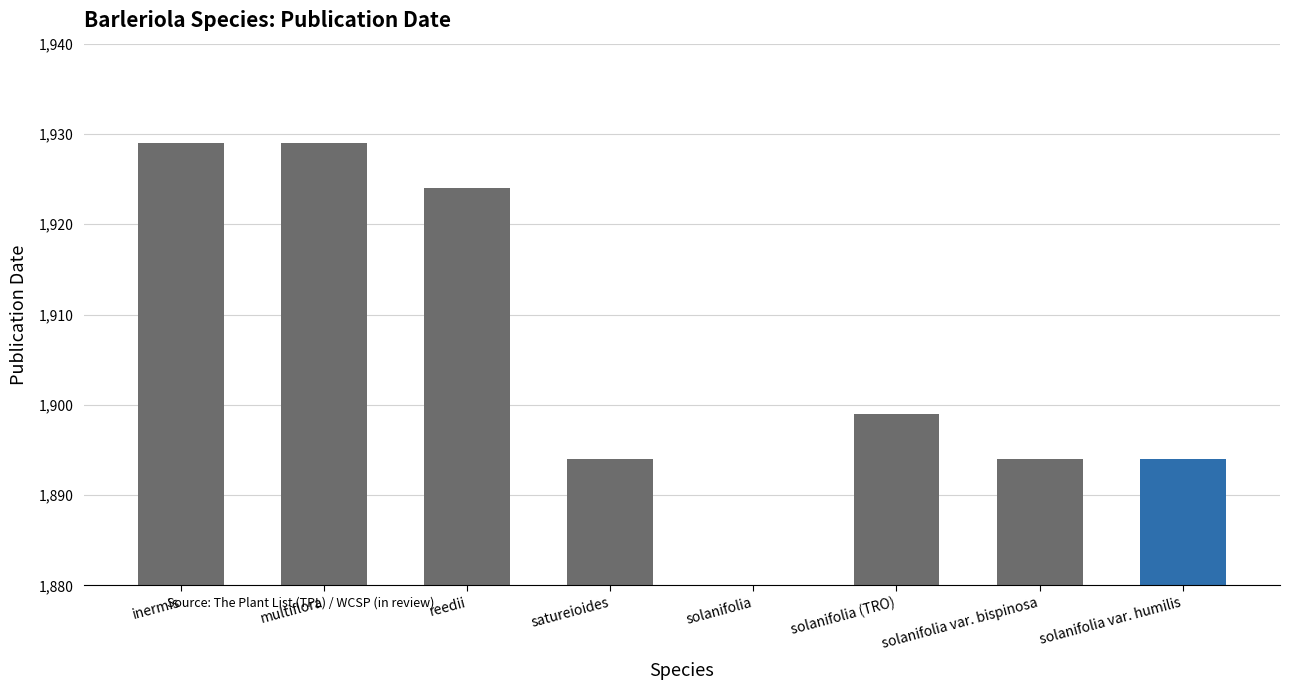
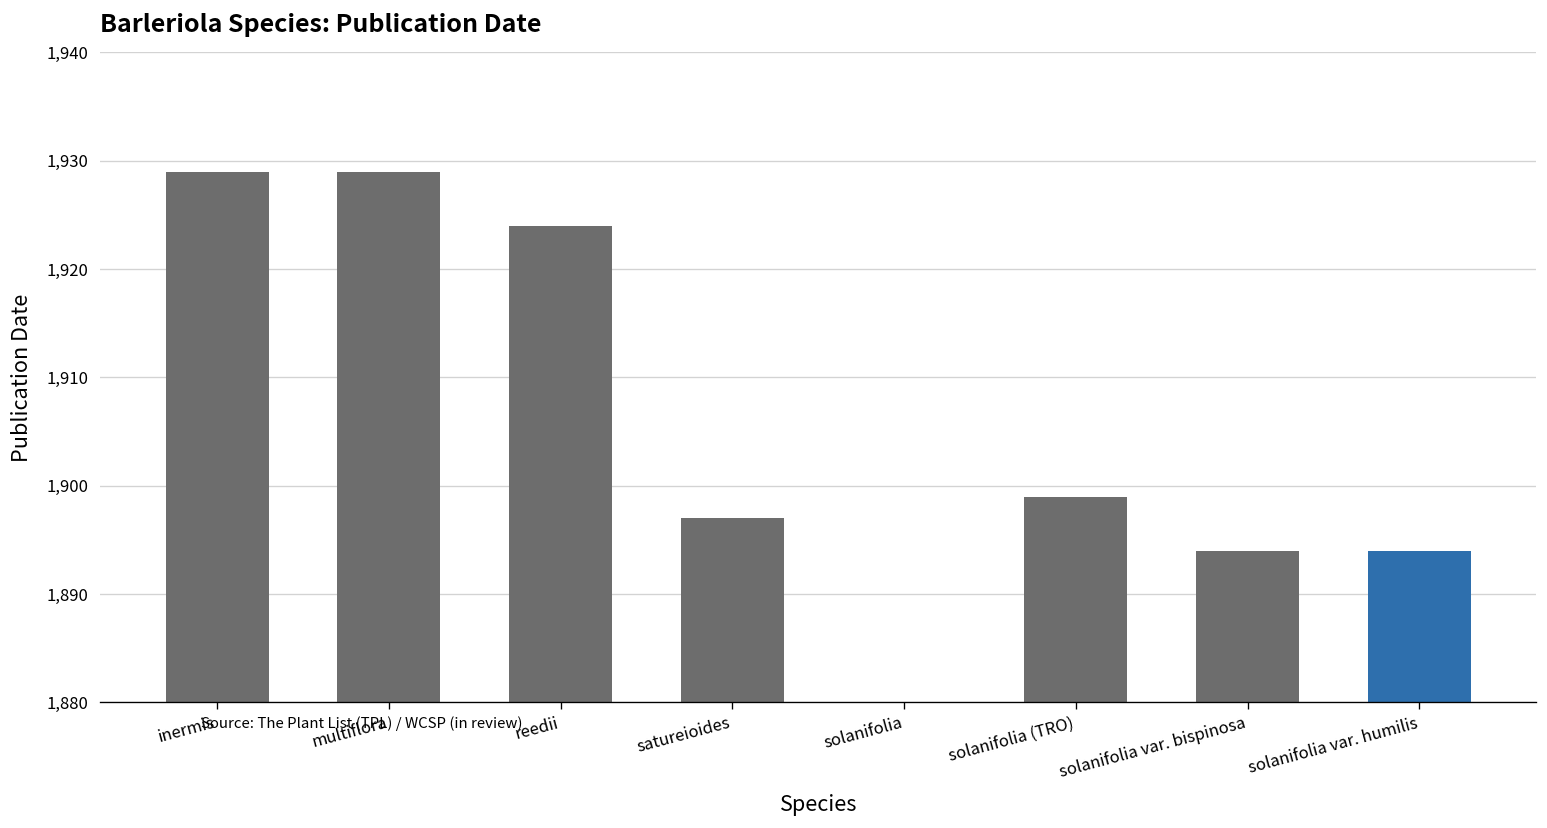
satureioides: 1,894 -> 1,897
